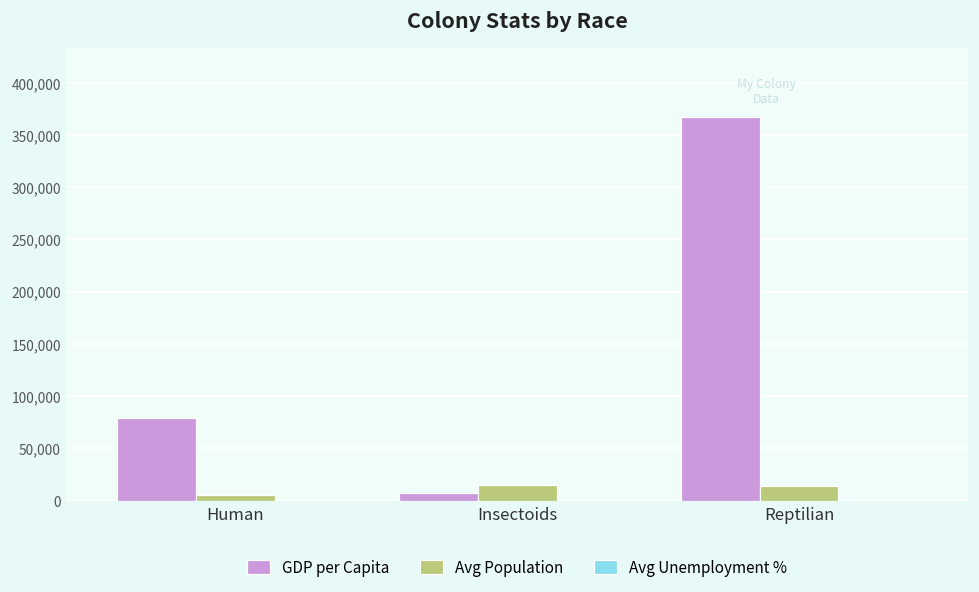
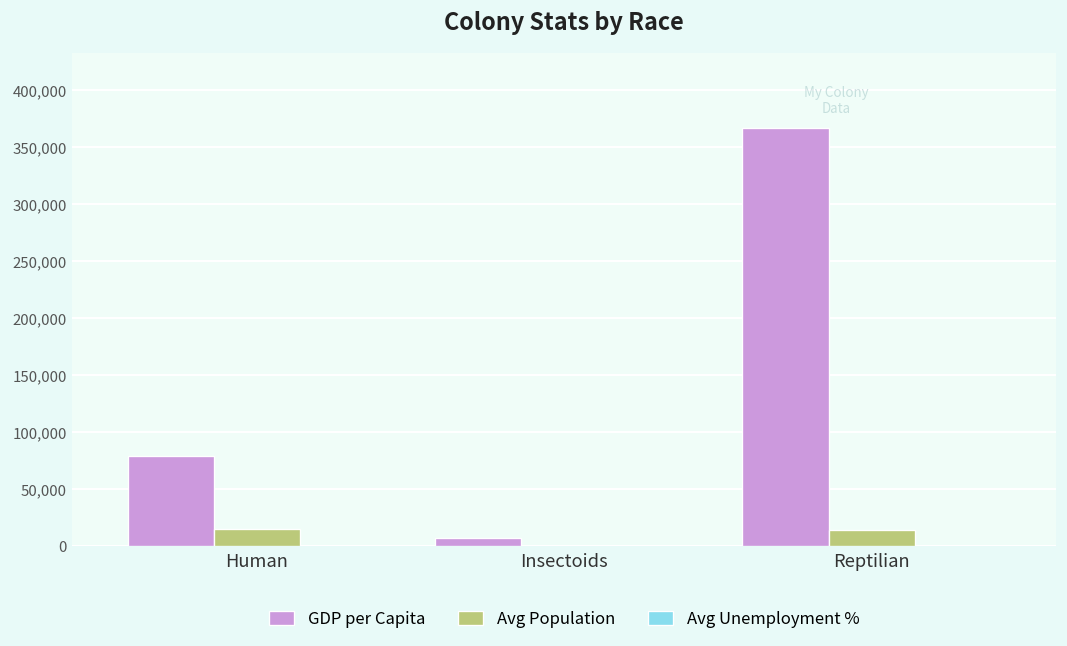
Avg Population, Human: 10,000 -> 20,000
Avg Population, Insectoids: 10,000 -> 0
